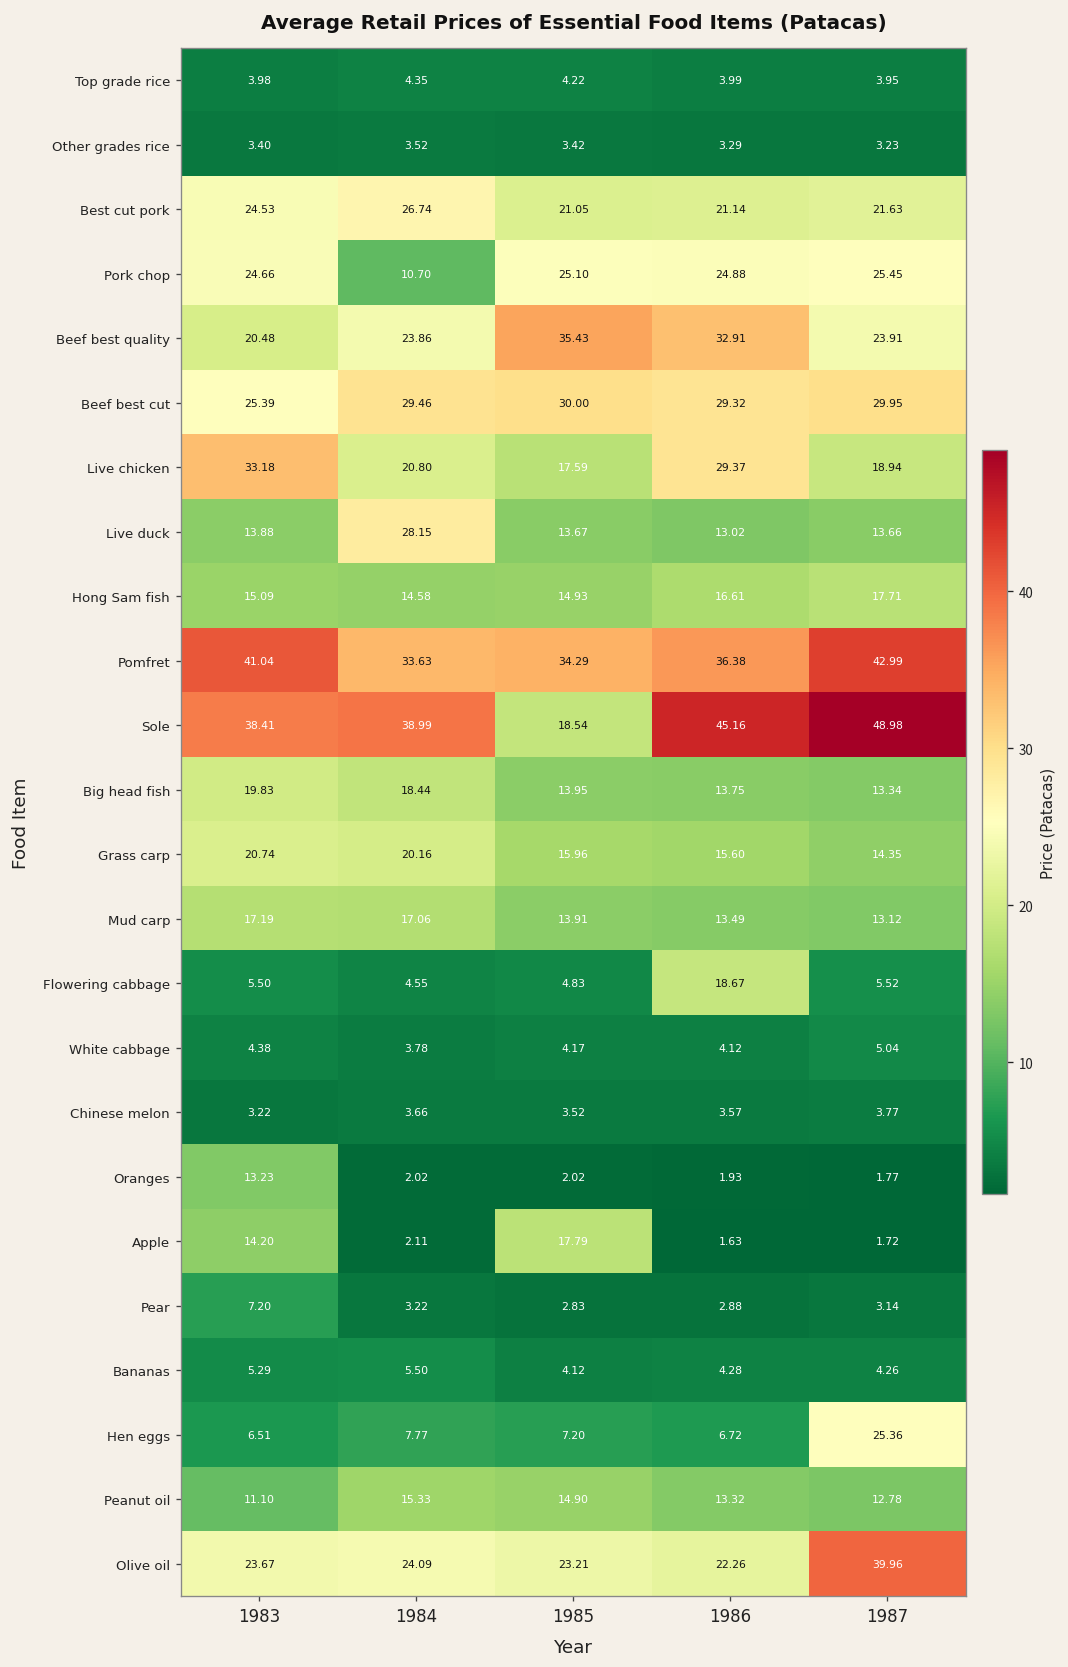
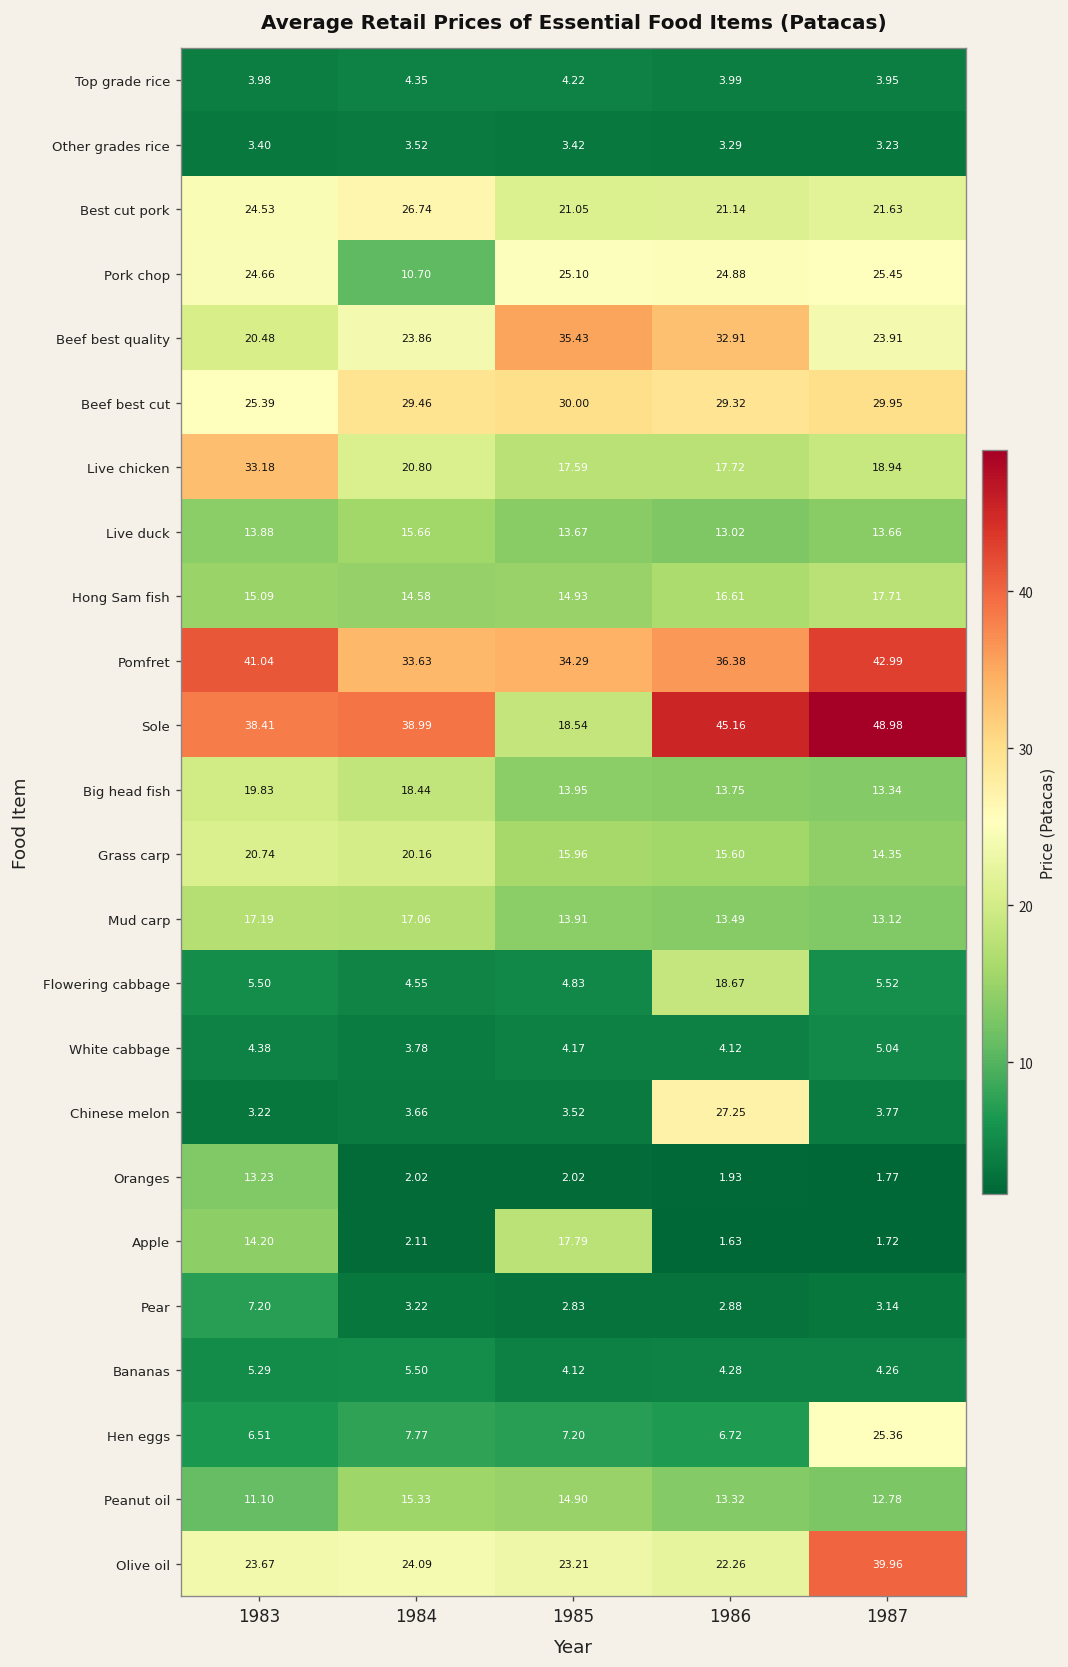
Live chicken, 1986: 29.37 -> 17.72
Live duck, 1984: 28.15 -> 15.66
Chinese melon, 1986: 3.57 -> 27.25
